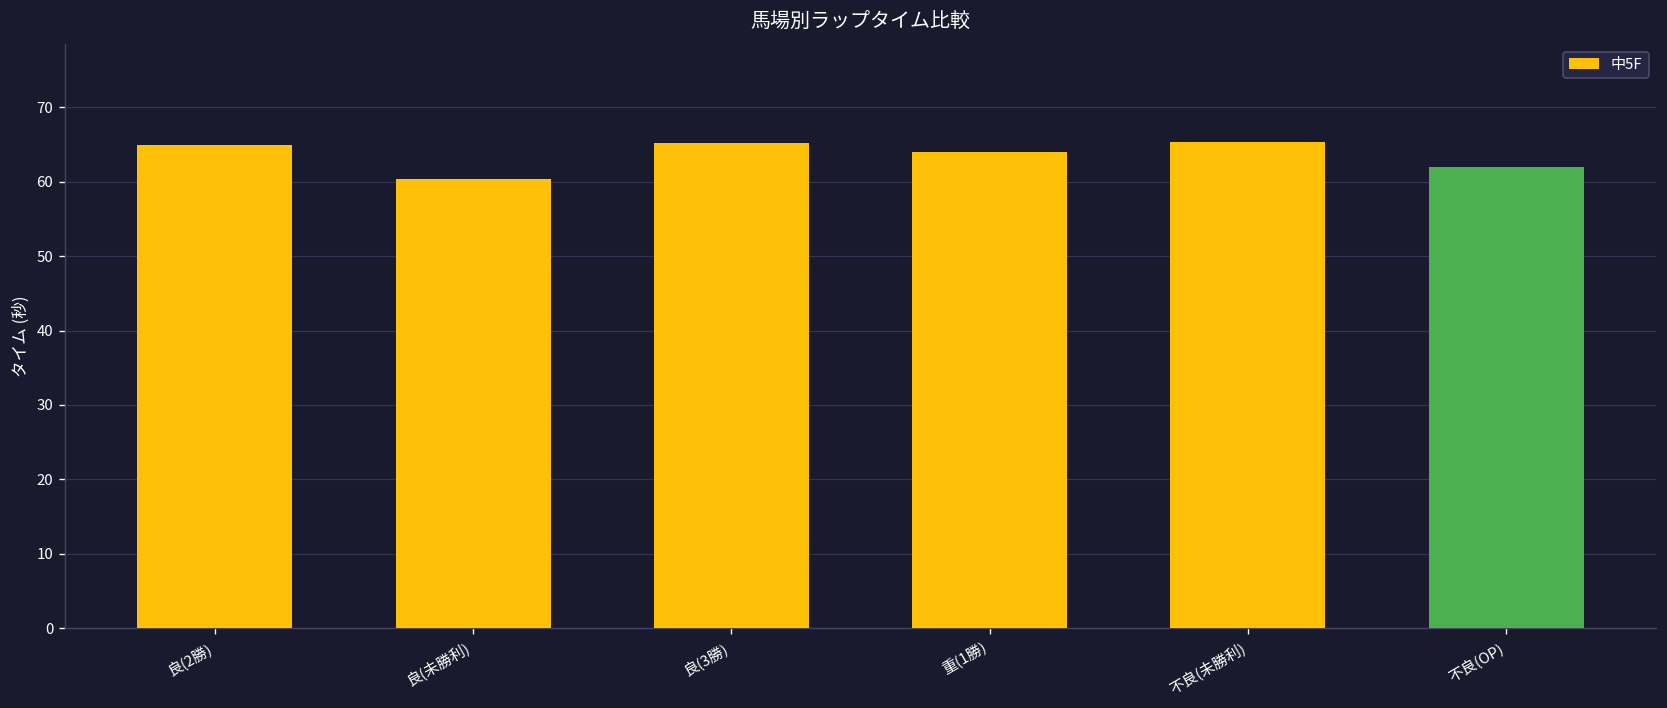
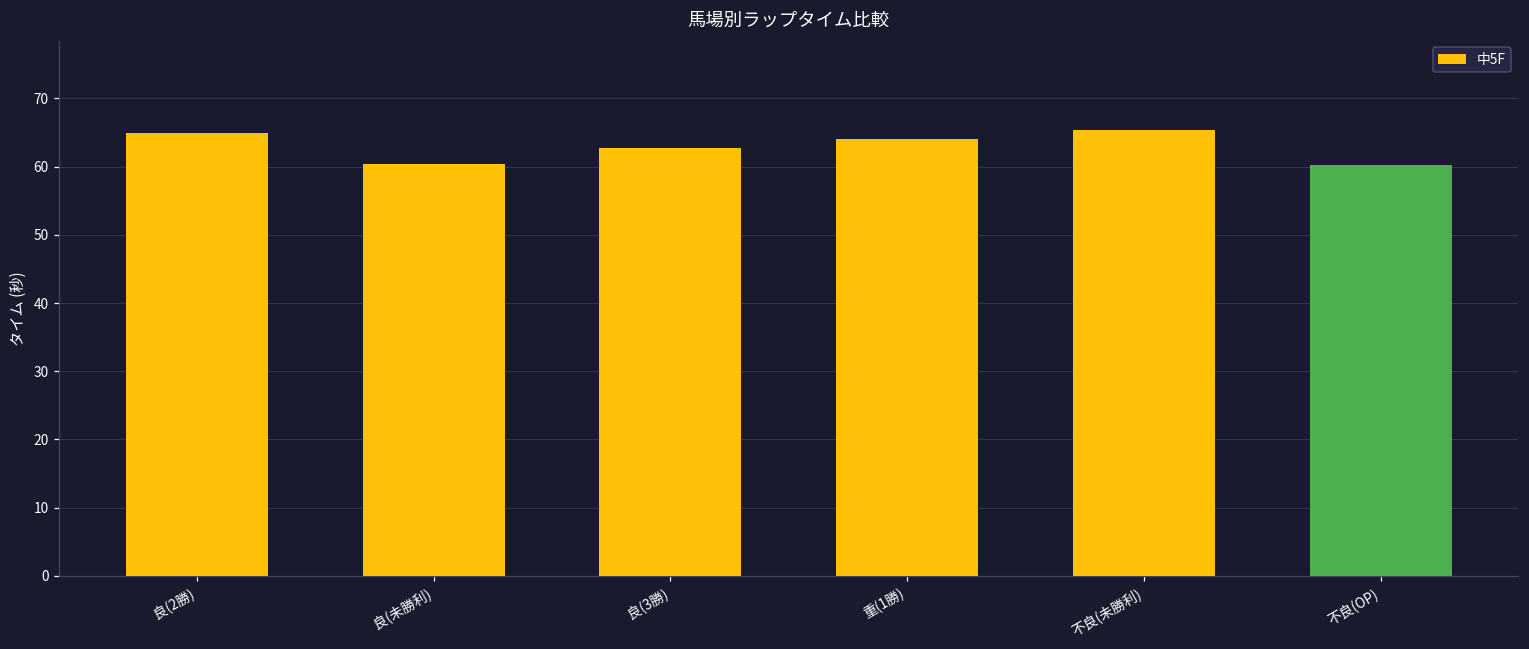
良(3勝): 65 -> 63
不良(OP): 62 -> 60
